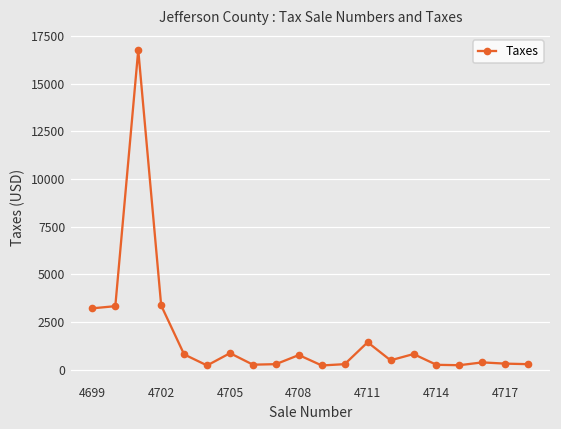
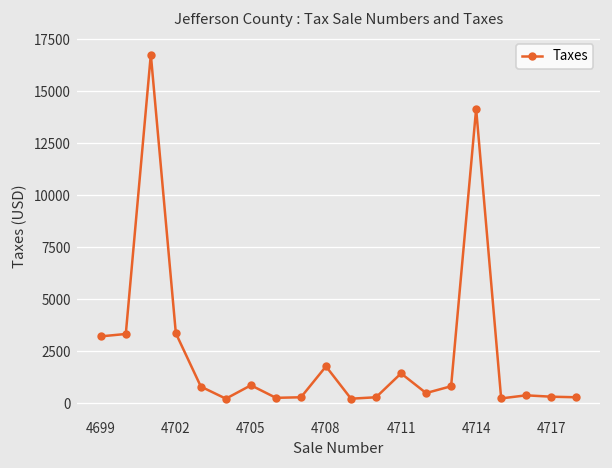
4708: 800 -> 1800
4714: 300 -> 14200
